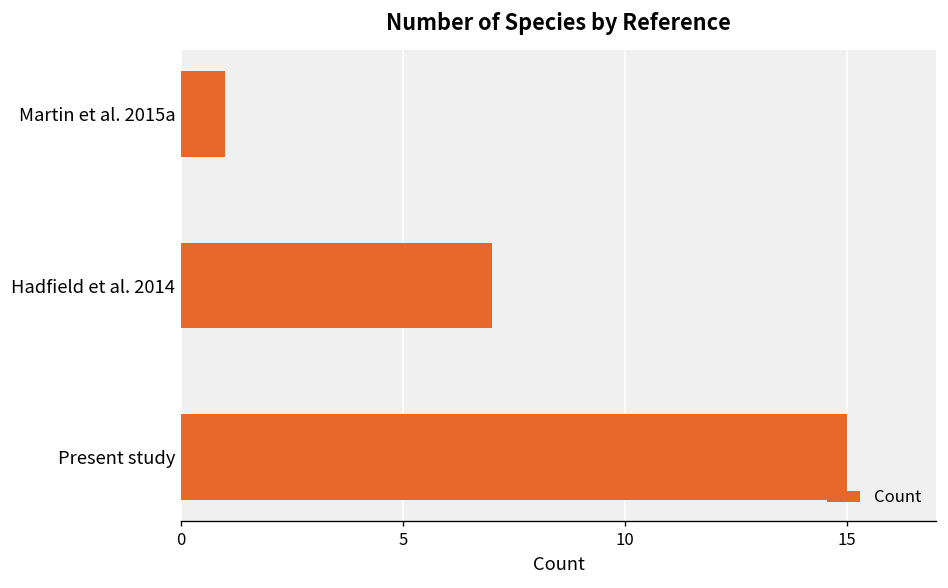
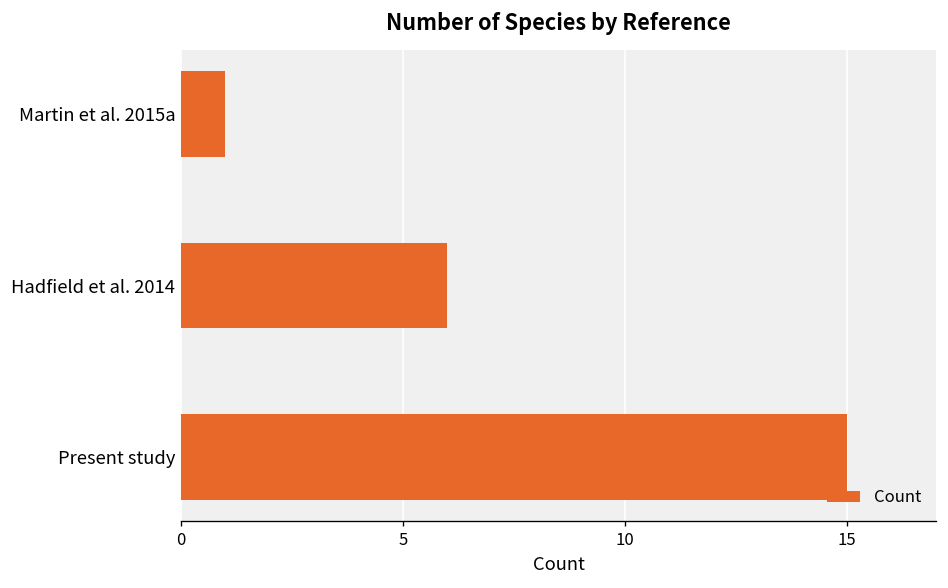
Hadfield et al. 2014: 7 -> 6
